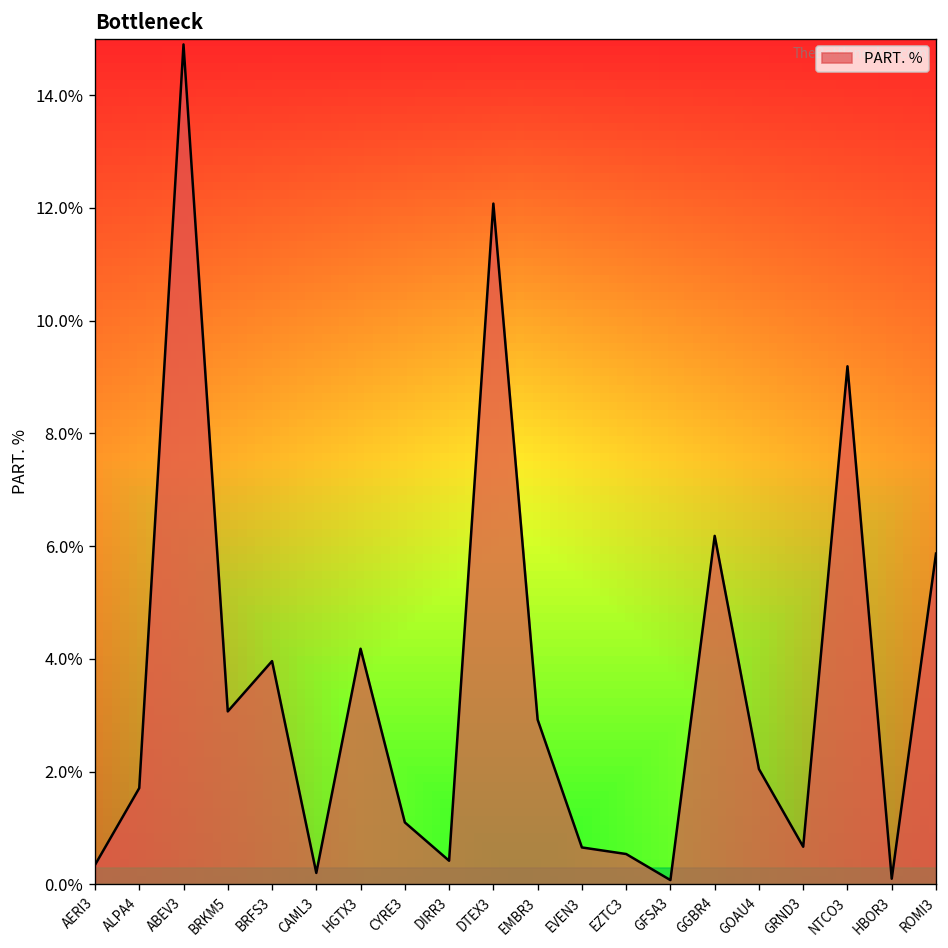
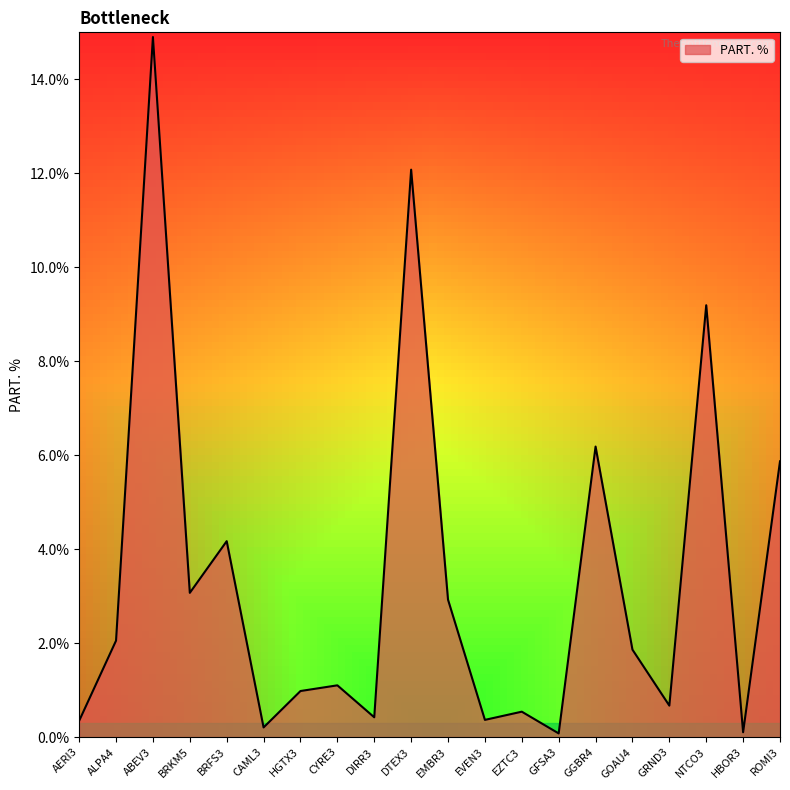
ALPA4: 1.7% -> 2.1%
BRFS3: 4.0% -> 4.2%
HGTX3: 4.2% -> 1.0%
EVEN3: 0.7% -> 0.4%
GOAU4: 2.0% -> 1.9%
